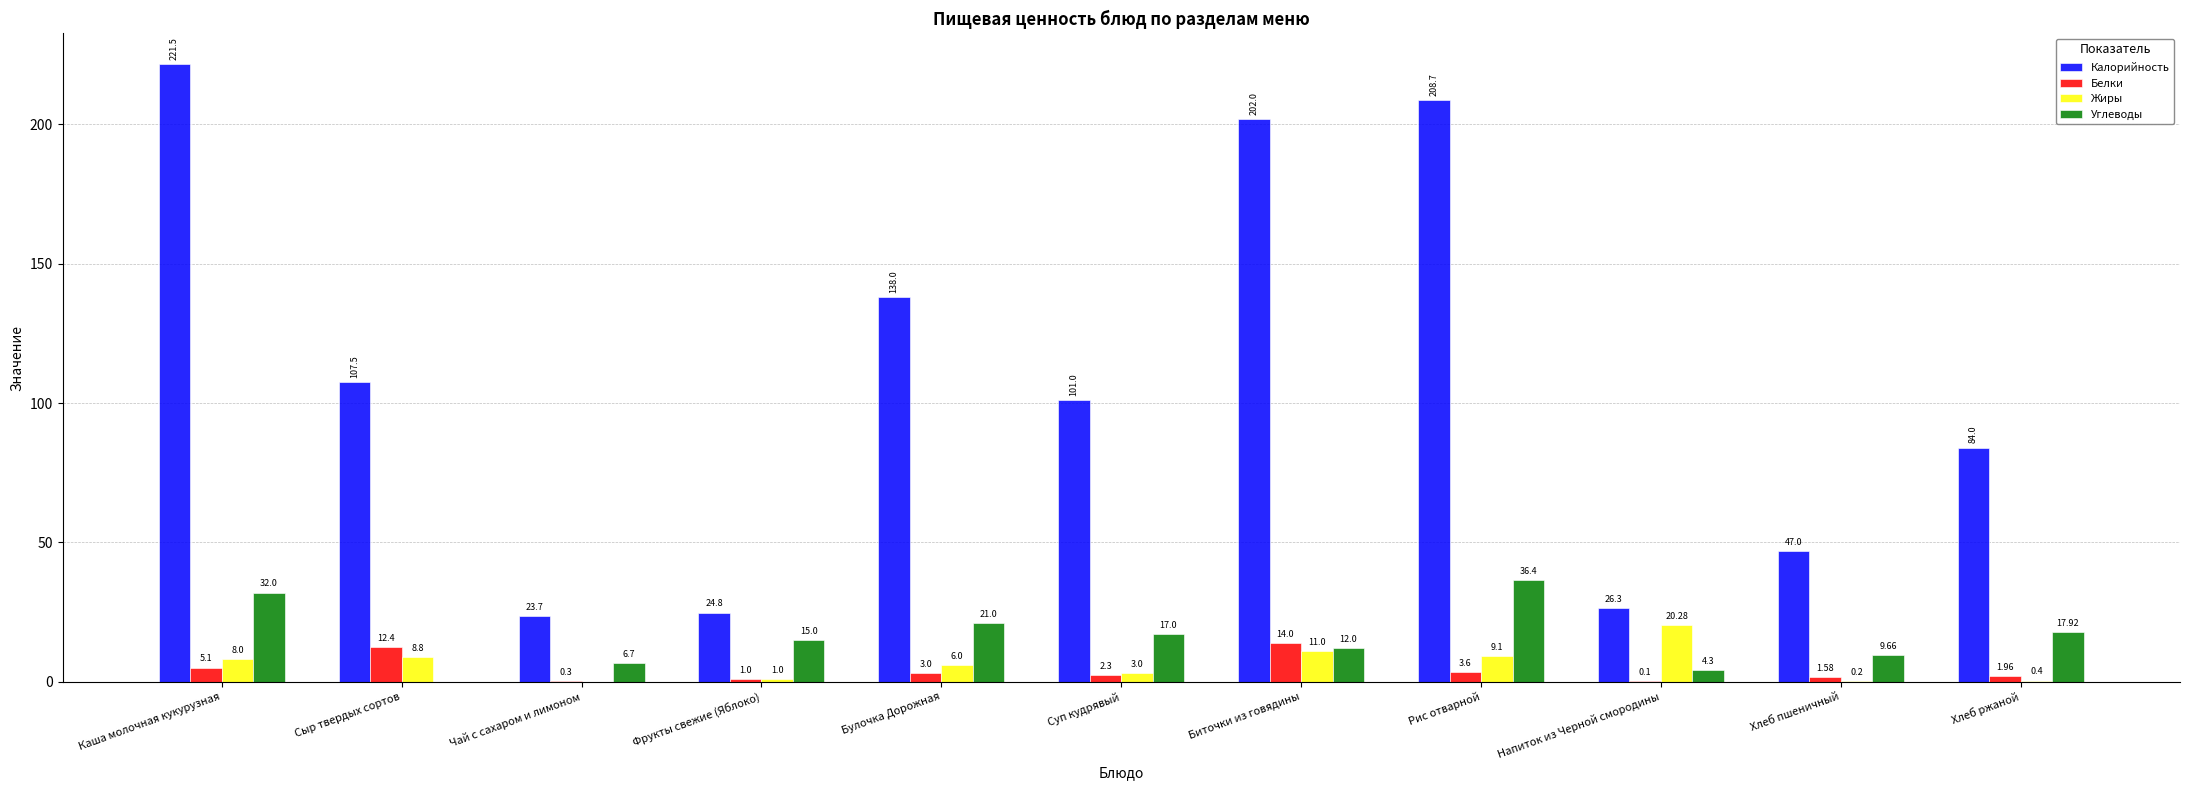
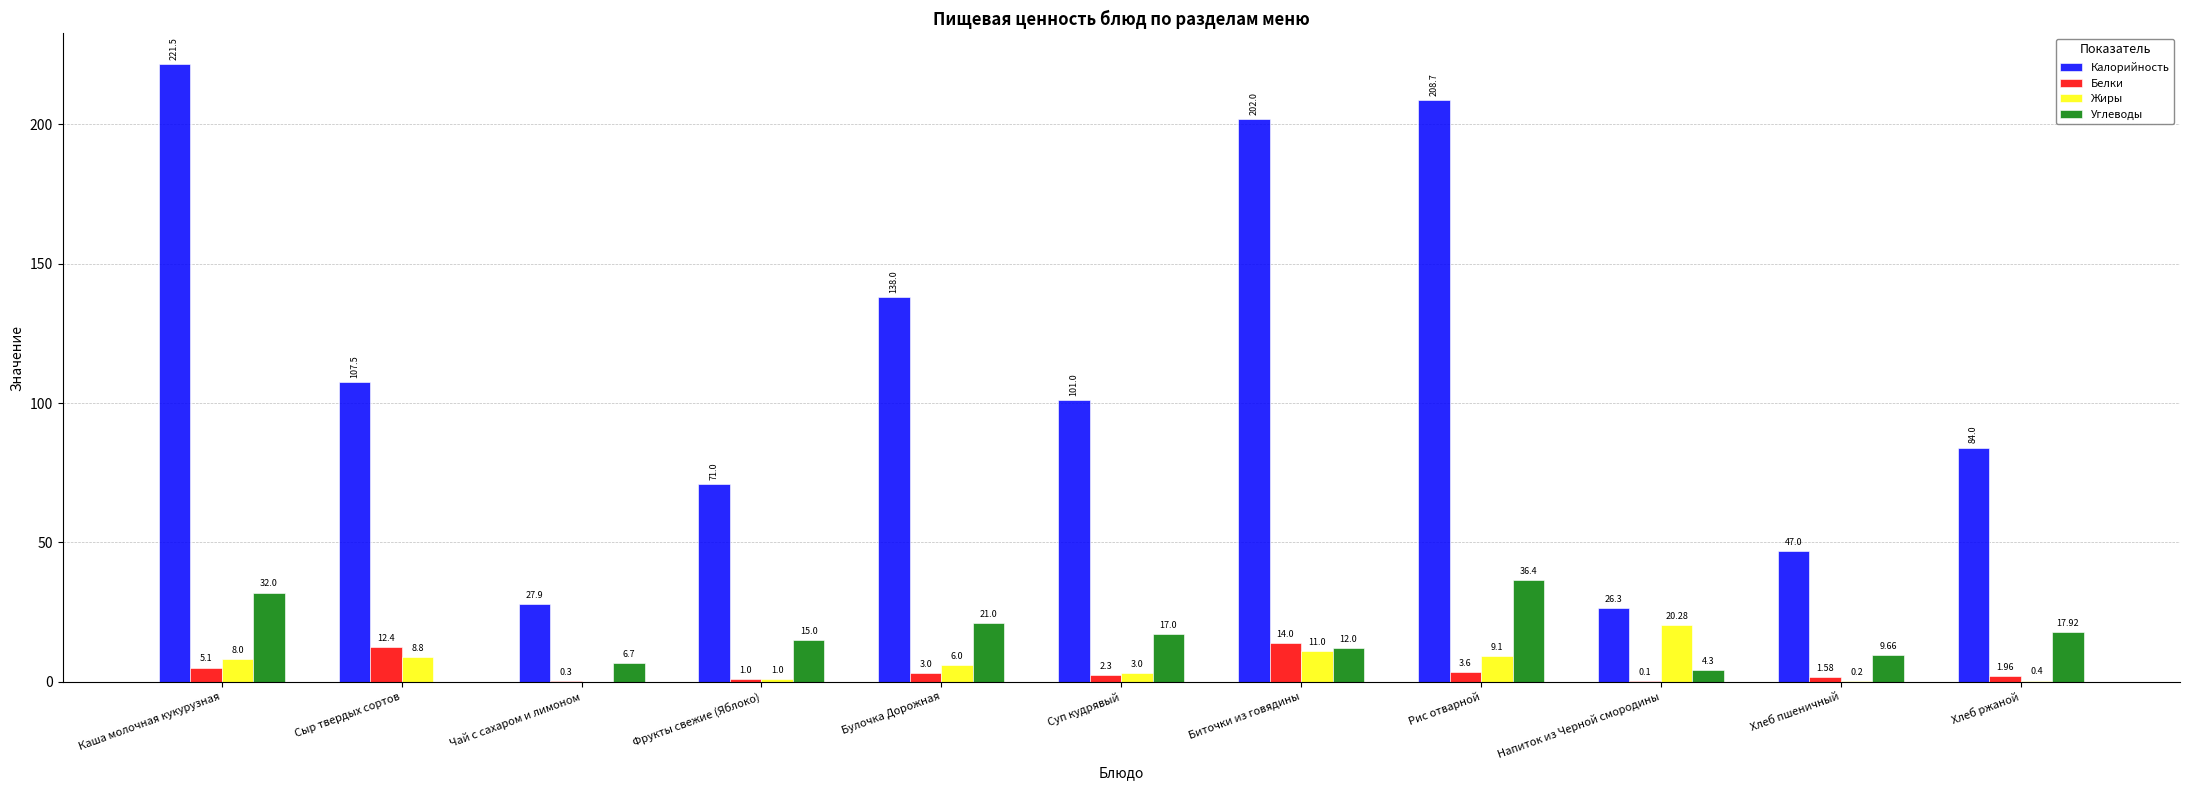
Калорийность, Чай с сахаром и лимоном: 23.7 -> 27.9
Калорийность, Фрукты свежие (Яблоко): 24.8 -> 71.0
